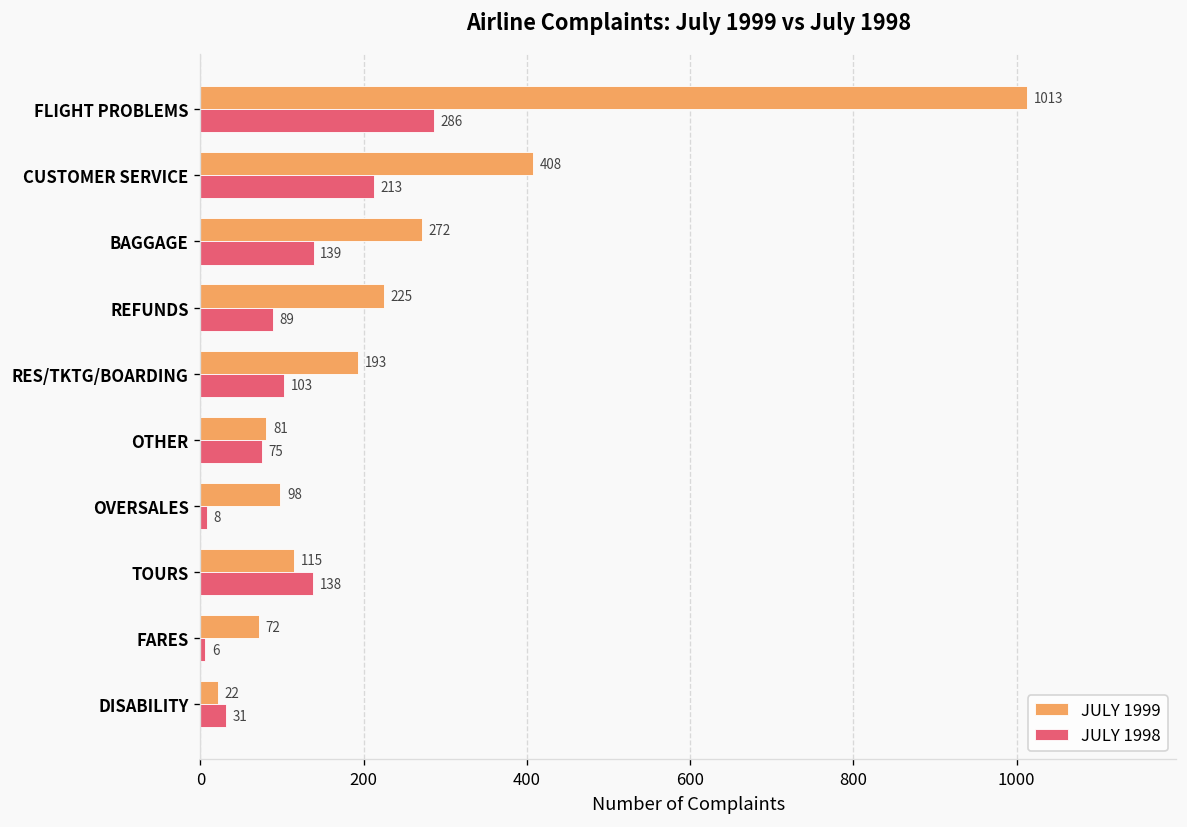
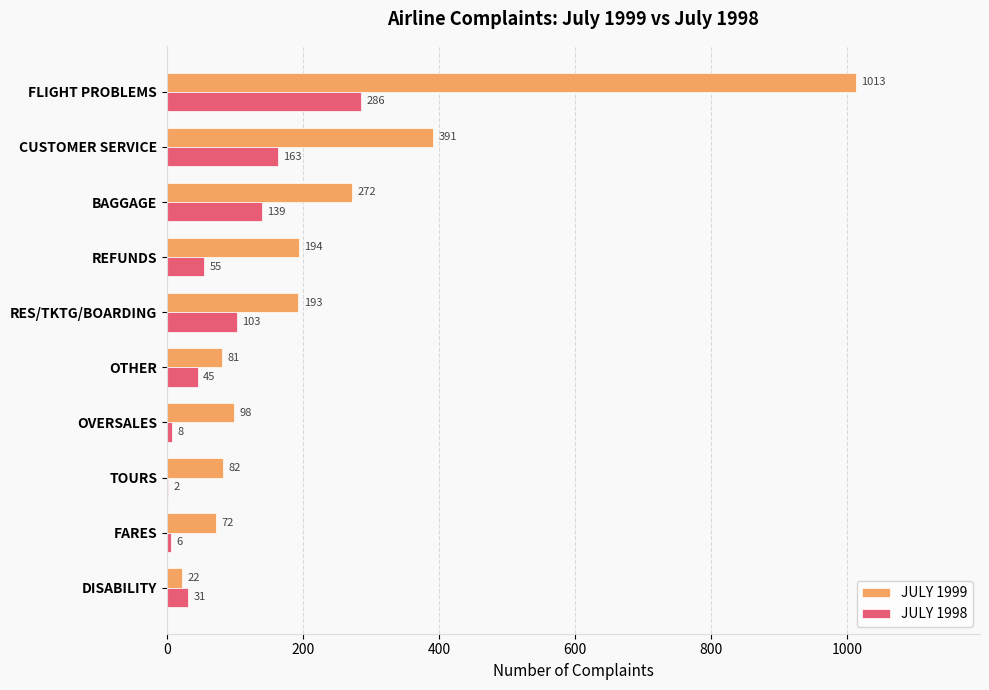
JULY 1999, CUSTOMER SERVICE: 408 -> 391
JULY 1998, CUSTOMER SERVICE: 213 -> 163
JULY 1999, REFUNDS: 225 -> 194
JULY 1998, REFUNDS: 89 -> 55
JULY 1998, OTHER: 75 -> 45
JULY 1999, TOURS: 115 -> 82
JULY 1998, TOURS: 138 -> 2
